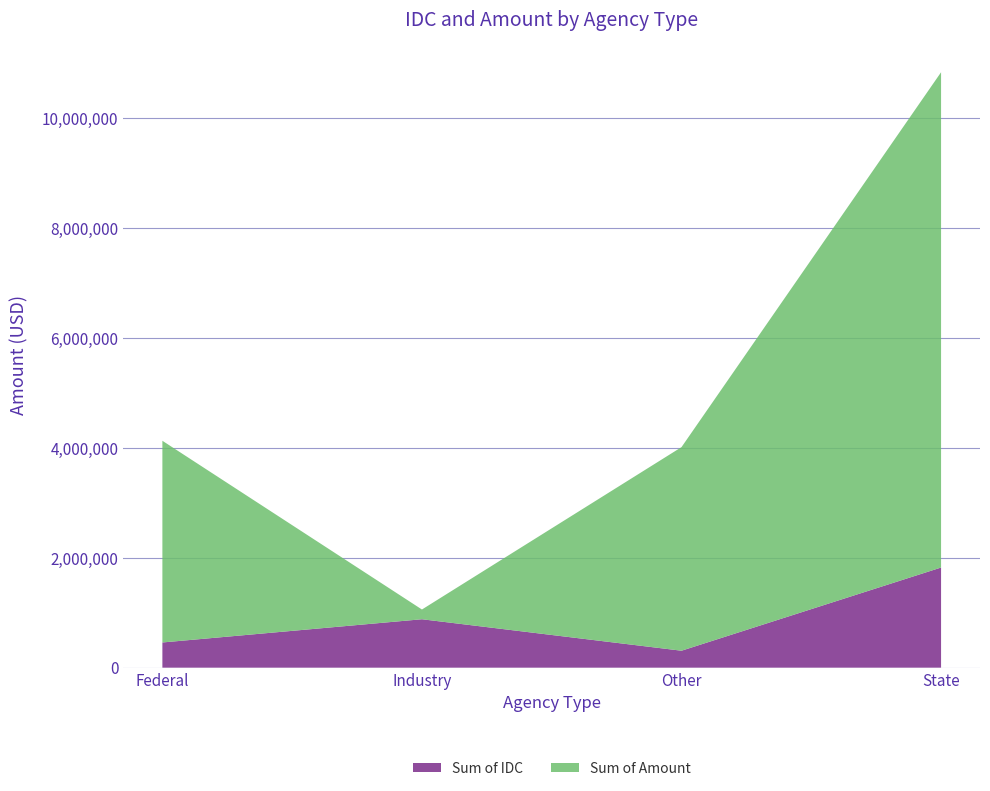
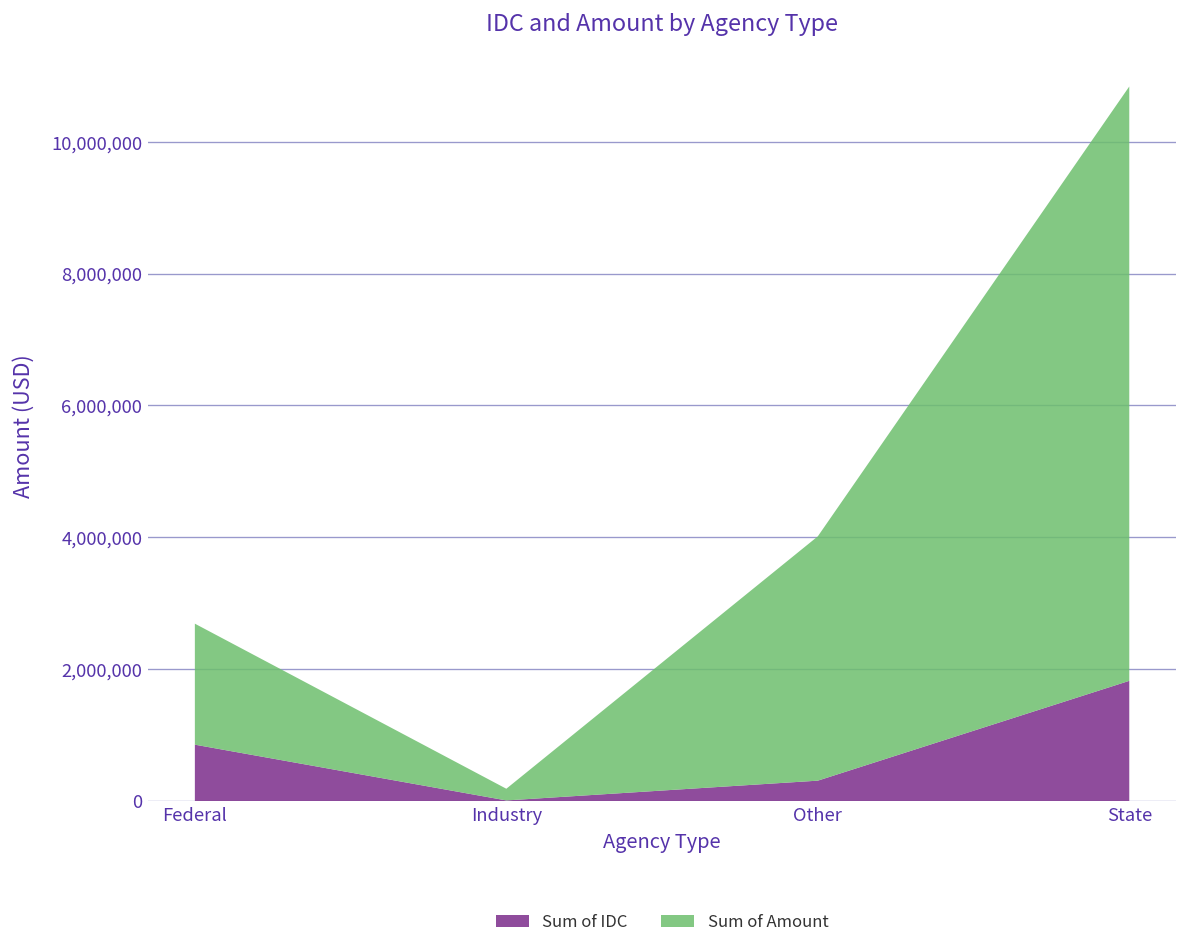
Sum of IDC, Federal: 500,000 -> 900,000
Sum of Amount, Federal: 3,700,000 -> 1,800,000
Sum of IDC, Industry: 900,000 -> 0
